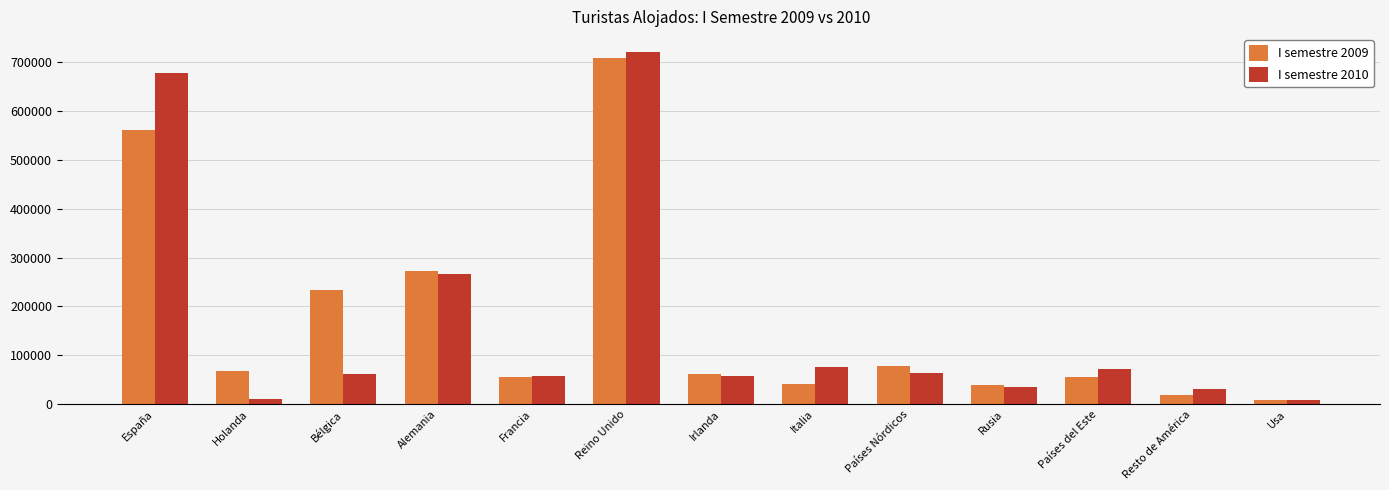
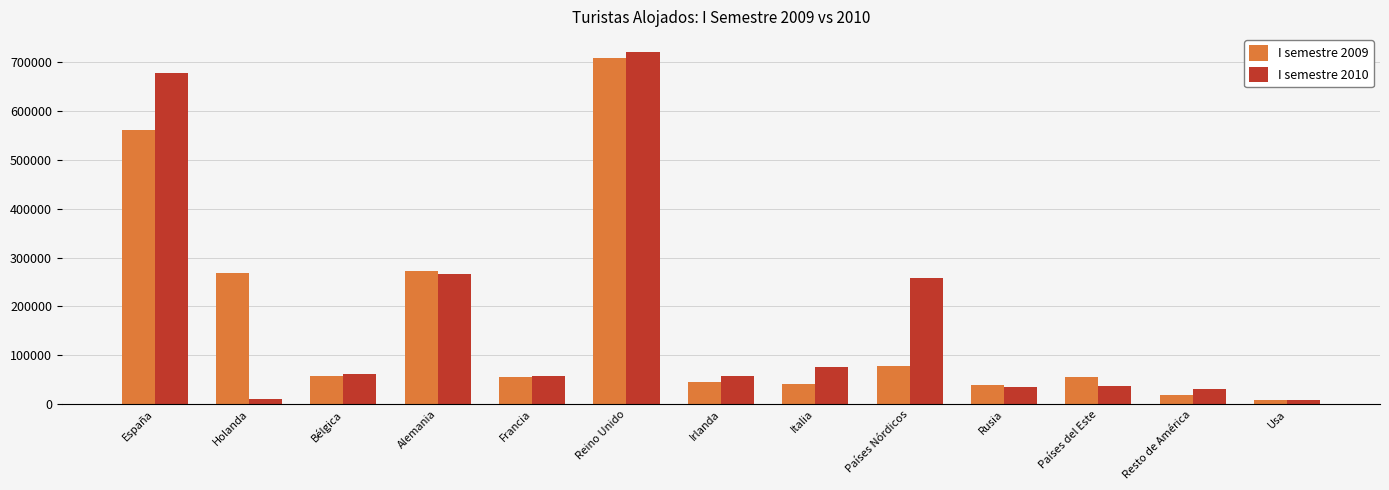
I semestre 2009, Holanda: 70000 -> 270000
I semestre 2009, Bélgica: 230000 -> 60000
I semestre 2009, Irlanda: 60000 -> 40000
I semestre 2010, Países Nórdicos: 60000 -> 260000
I semestre 2010, Países del Este: 70000 -> 40000
